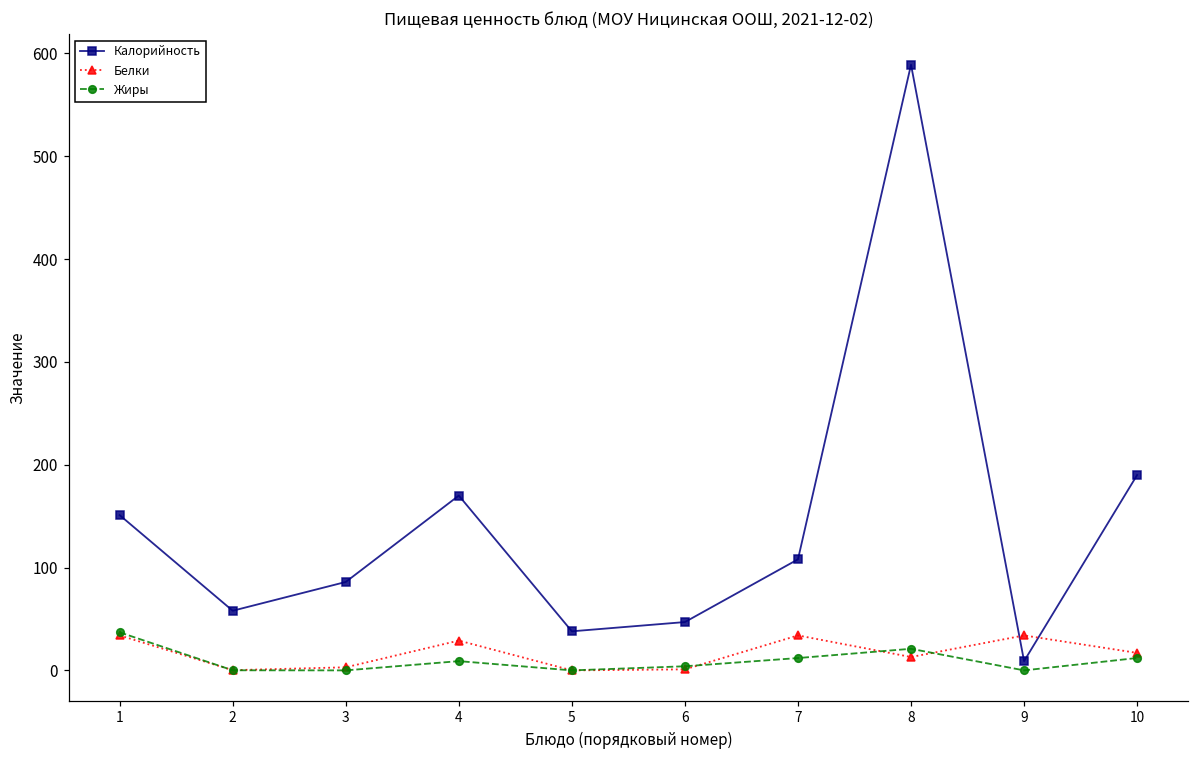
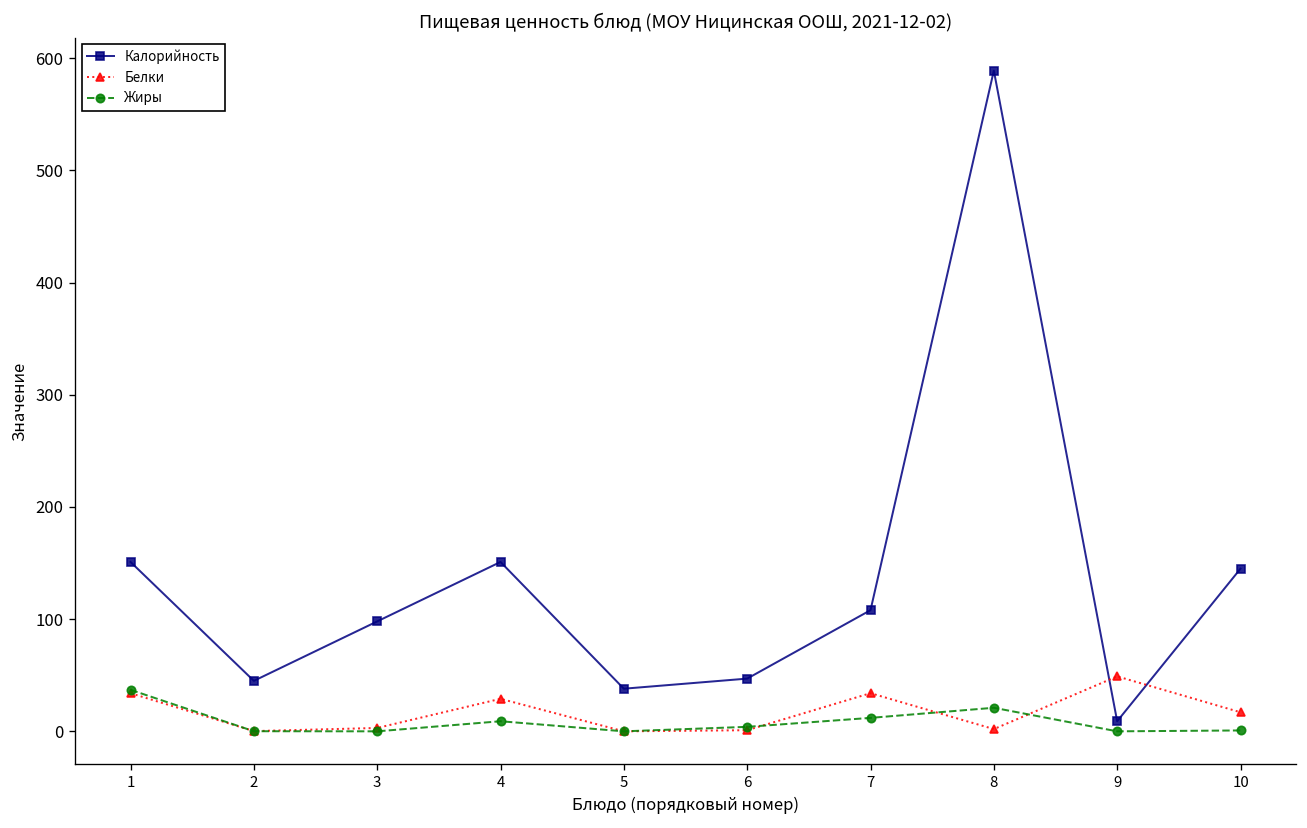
Калорийность, 2: 60 -> 50
Калорийность, 3: 90 -> 100
Калорийность, 4: 170 -> 150
Белки, 8: 10 -> 0
Белки, 9: 30 -> 50
Калорийность, 10: 190 -> 150
Жиры, 10: 10 -> 0
